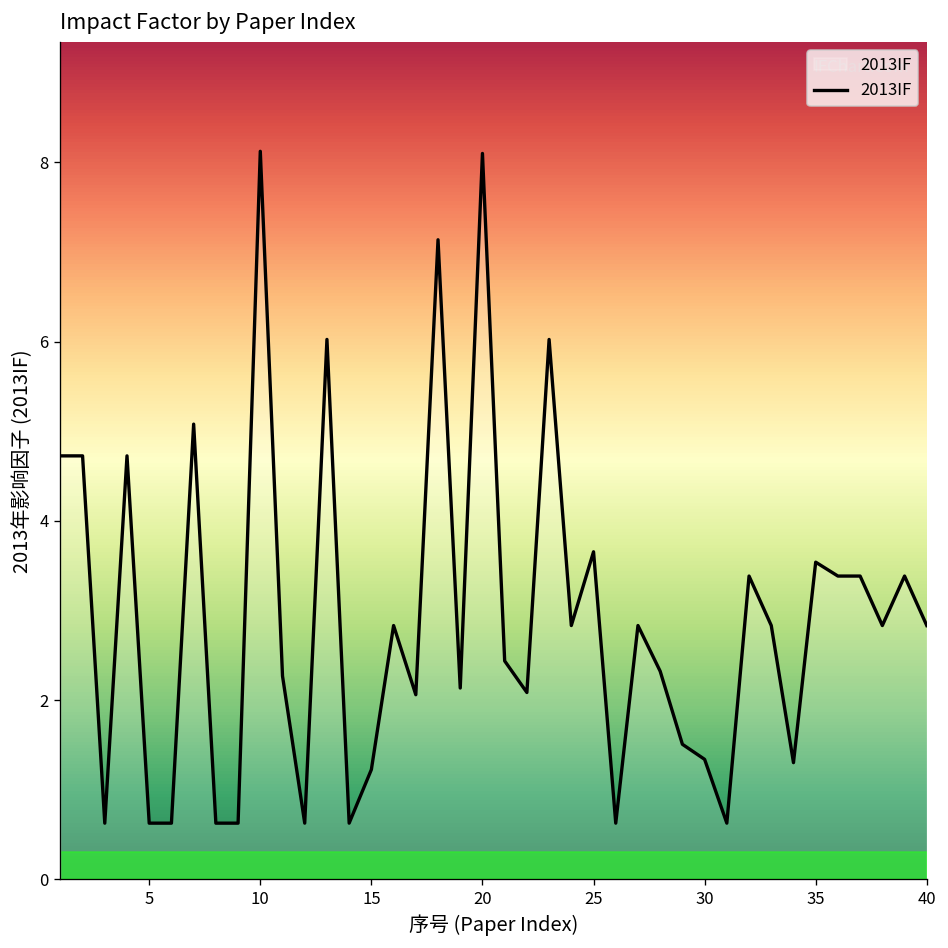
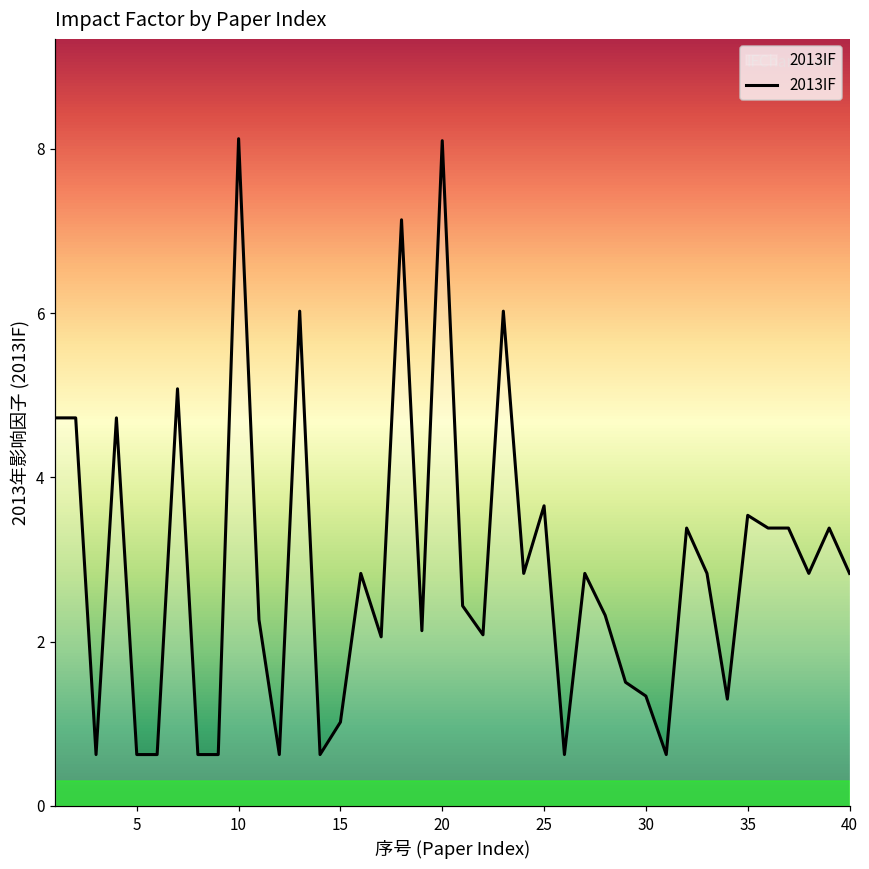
15: 1.2 -> 1.0
